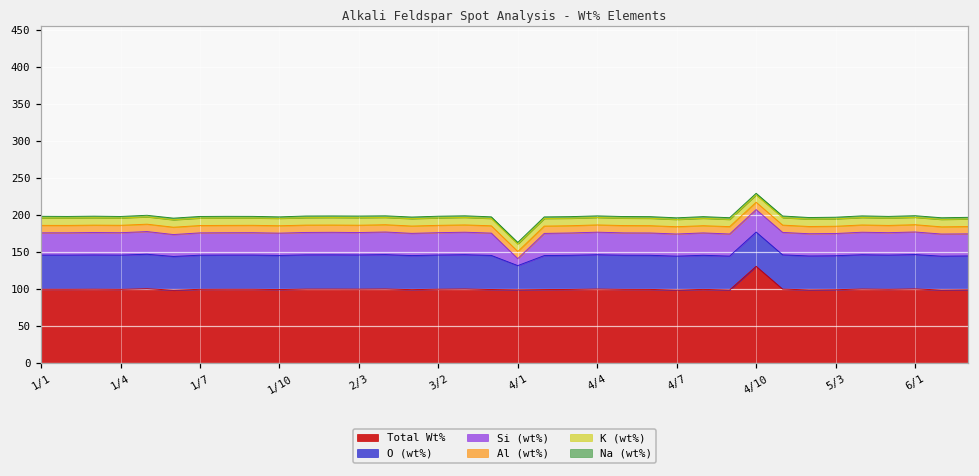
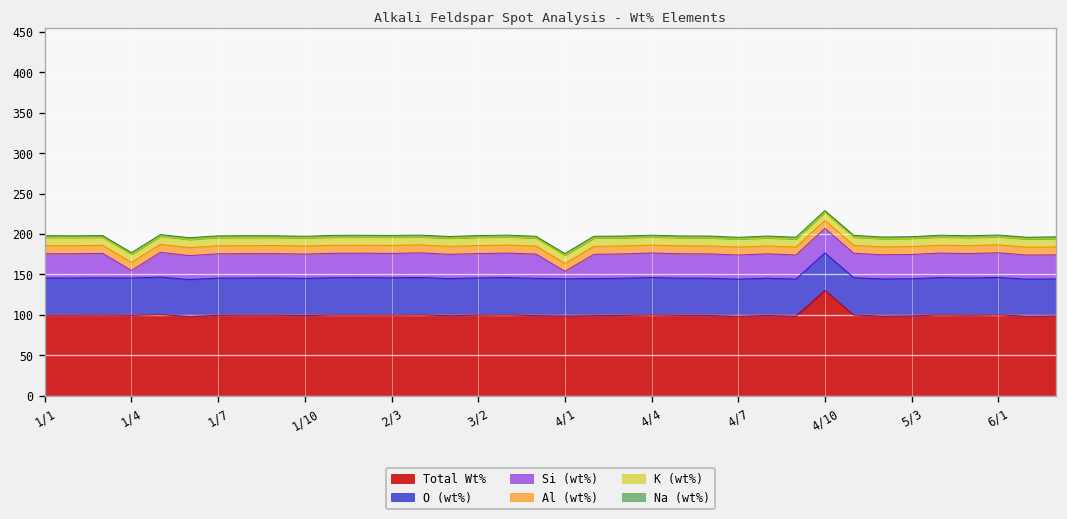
Si (wt%), 1/4: 30 -> 10
O (wt%), 4/1: 30 -> 50
